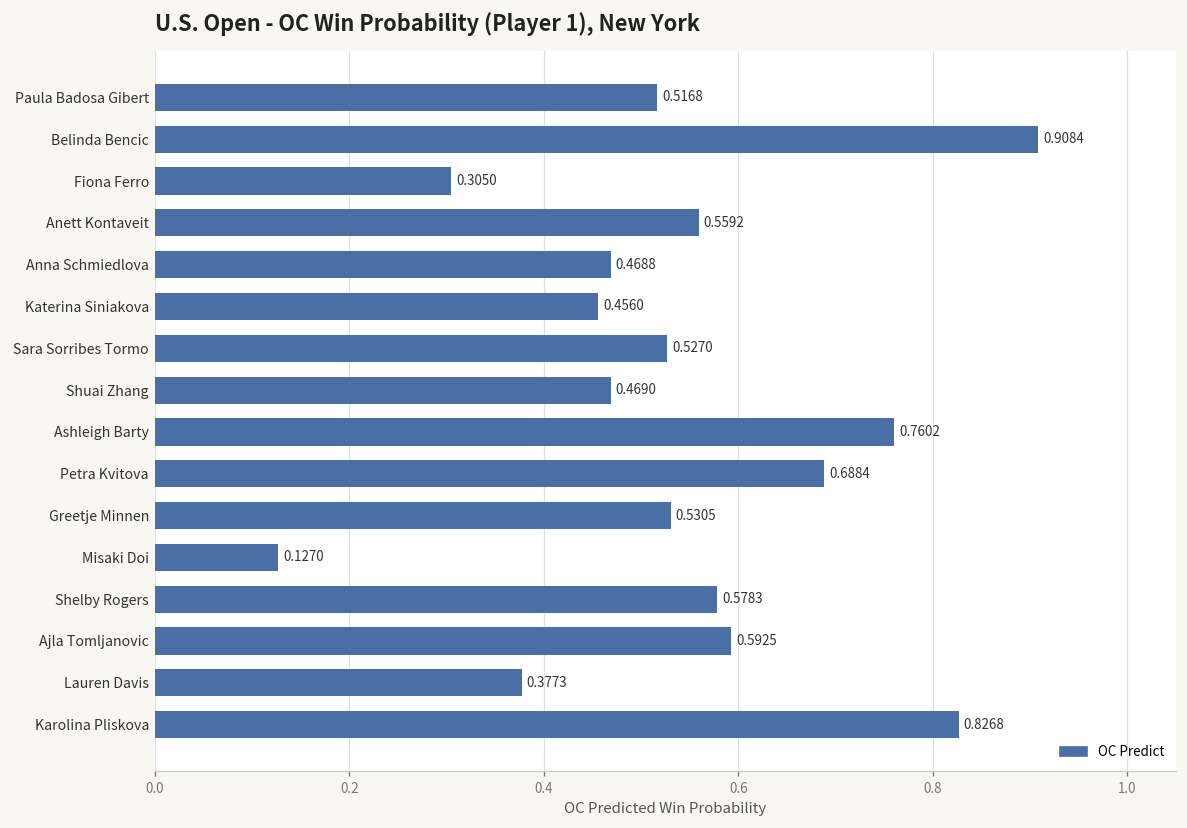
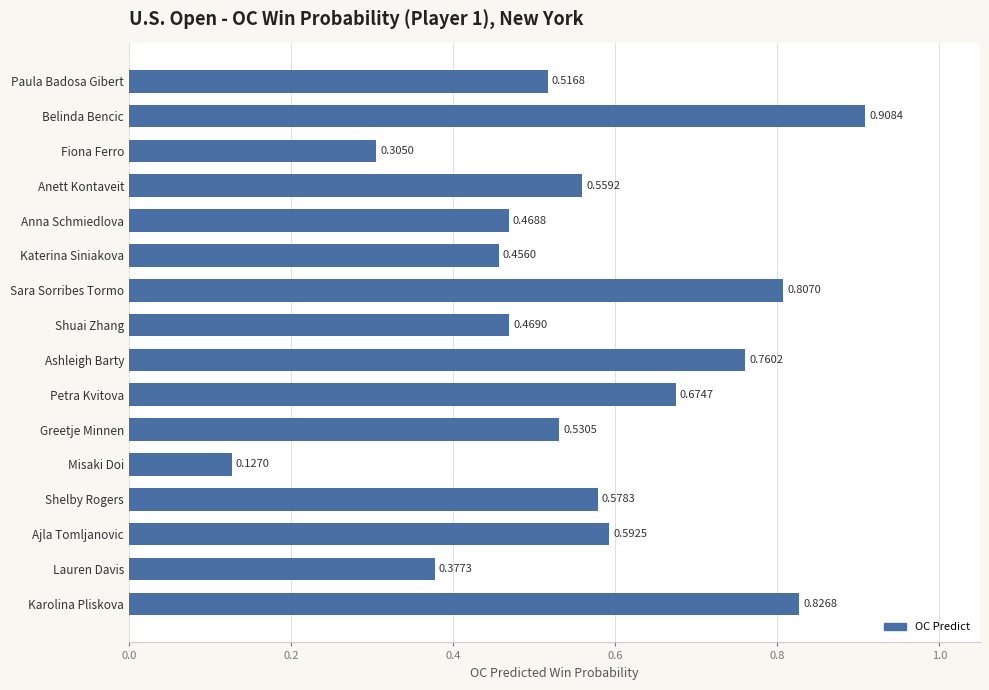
Sara Sorribes Tormo: 0.5270 -> 0.8070
Petra Kvitova: 0.6884 -> 0.6747
